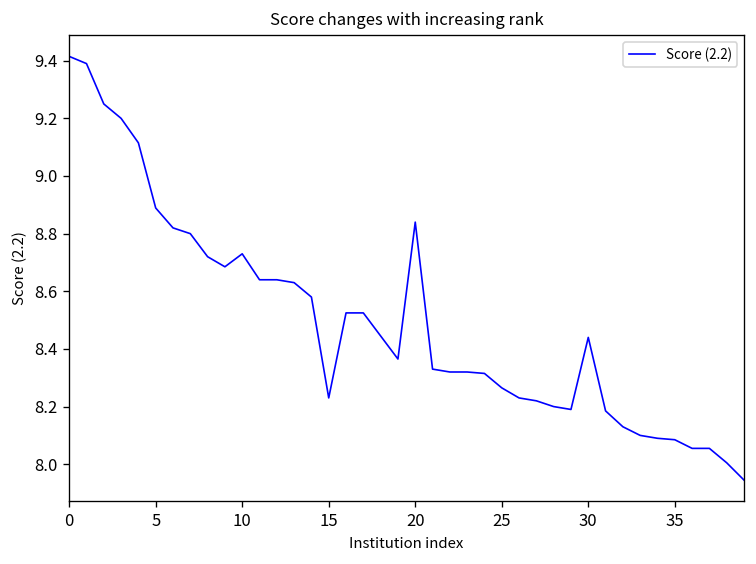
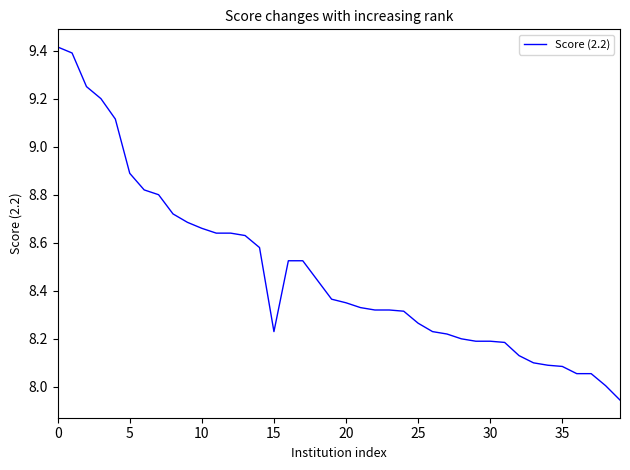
10: 8.73 -> 8.66
20: 8.84 -> 8.35
30: 8.44 -> 8.19
